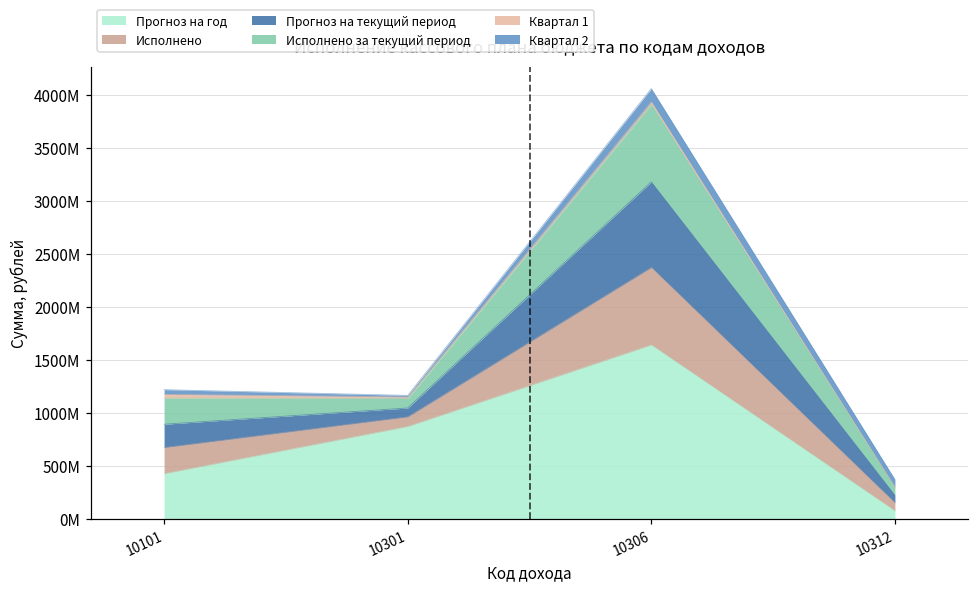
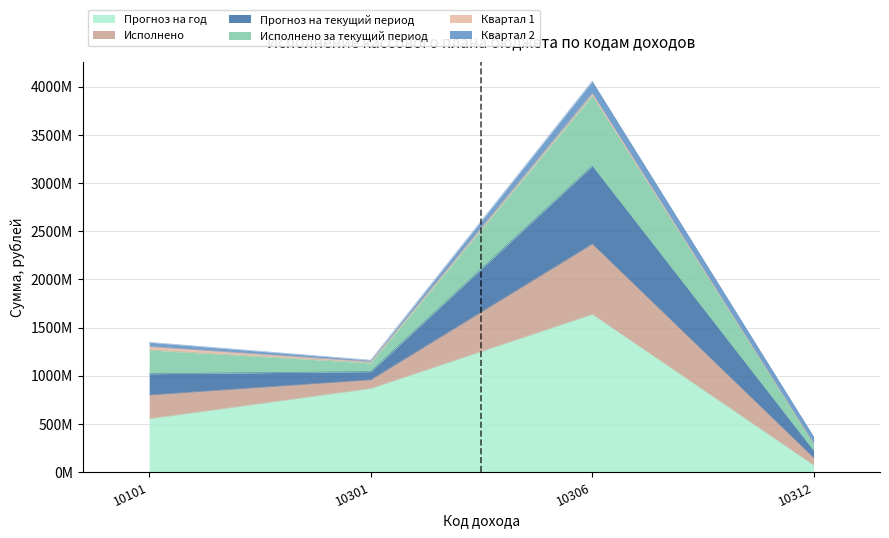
Прогноз на год, 10101: 400000000 -> 600000000
